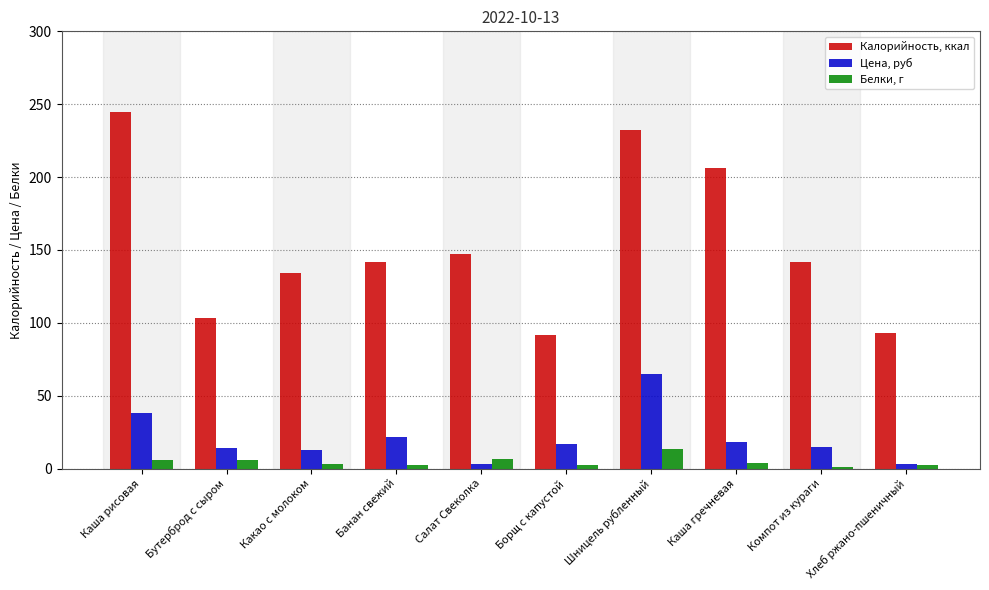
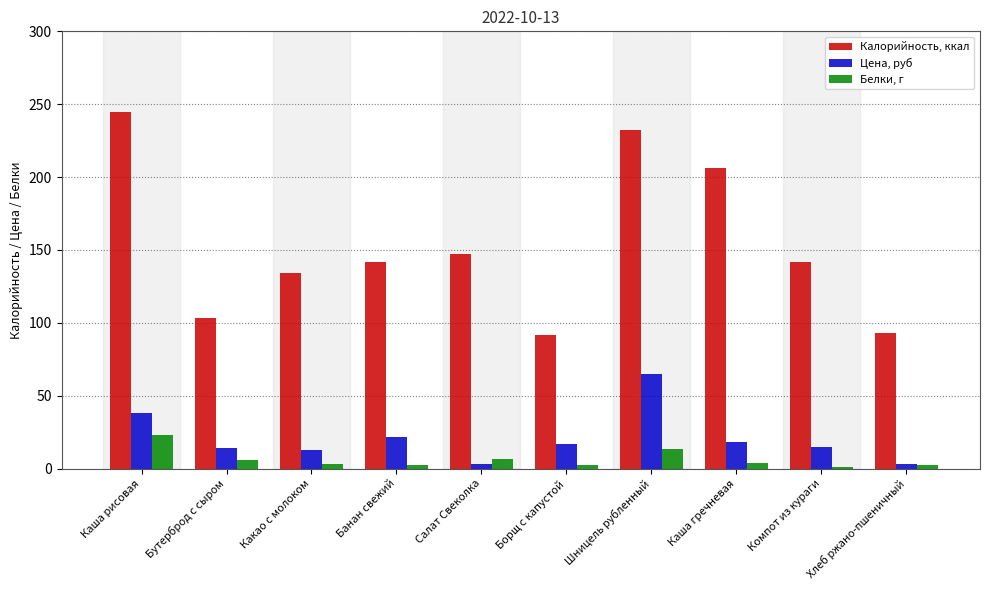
Белки, г, Каша рисовая: 6 -> 23
